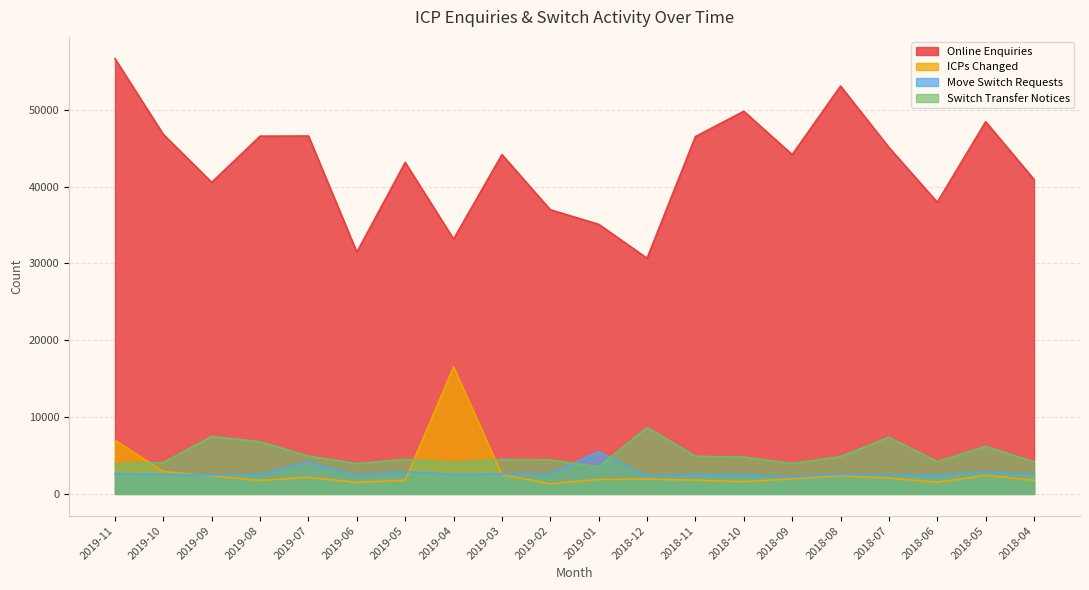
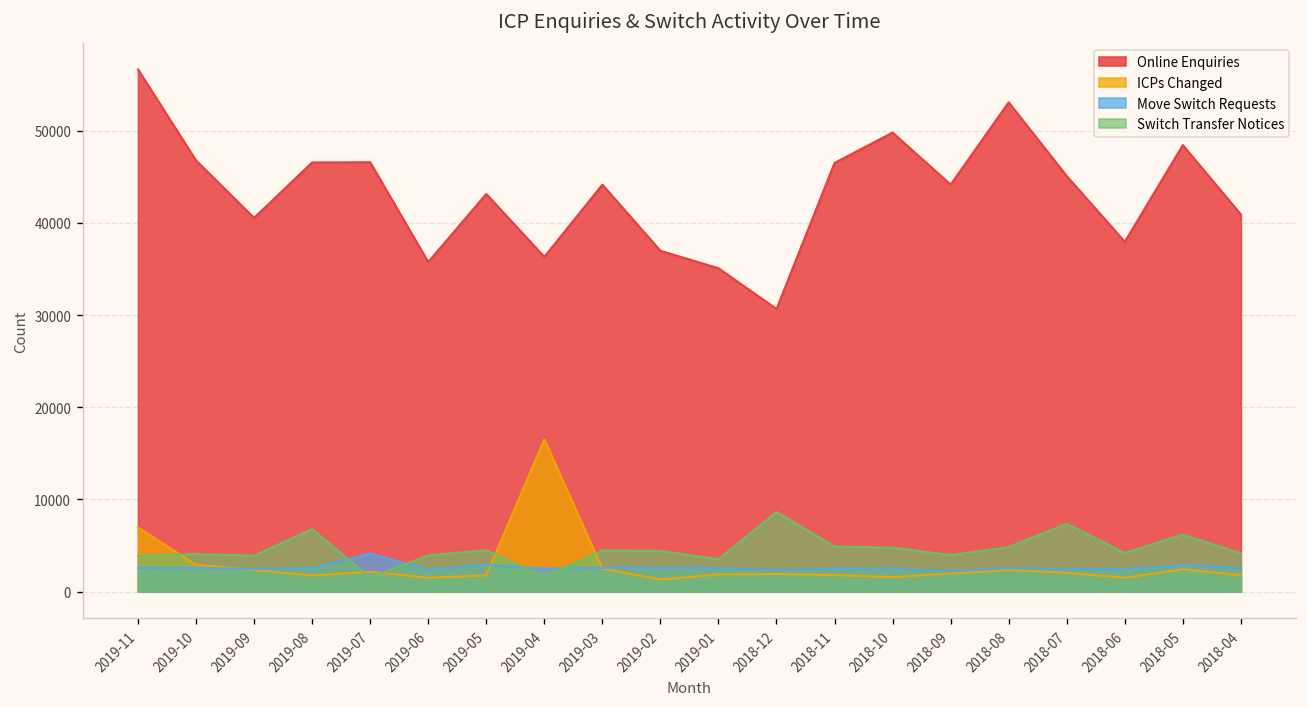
Switch Transfer Notices, 2019-09: 7000 -> 4000
Switch Transfer Notices, 2019-07: 5000 -> 2000
Online Enquiries, 2019-06: 31000 -> 36000
Online Enquiries, 2019-04: 33000 -> 36000
Switch Transfer Notices, 2019-04: 4000 -> 2000
Move Switch Requests, 2019-01: 5000 -> 3000
